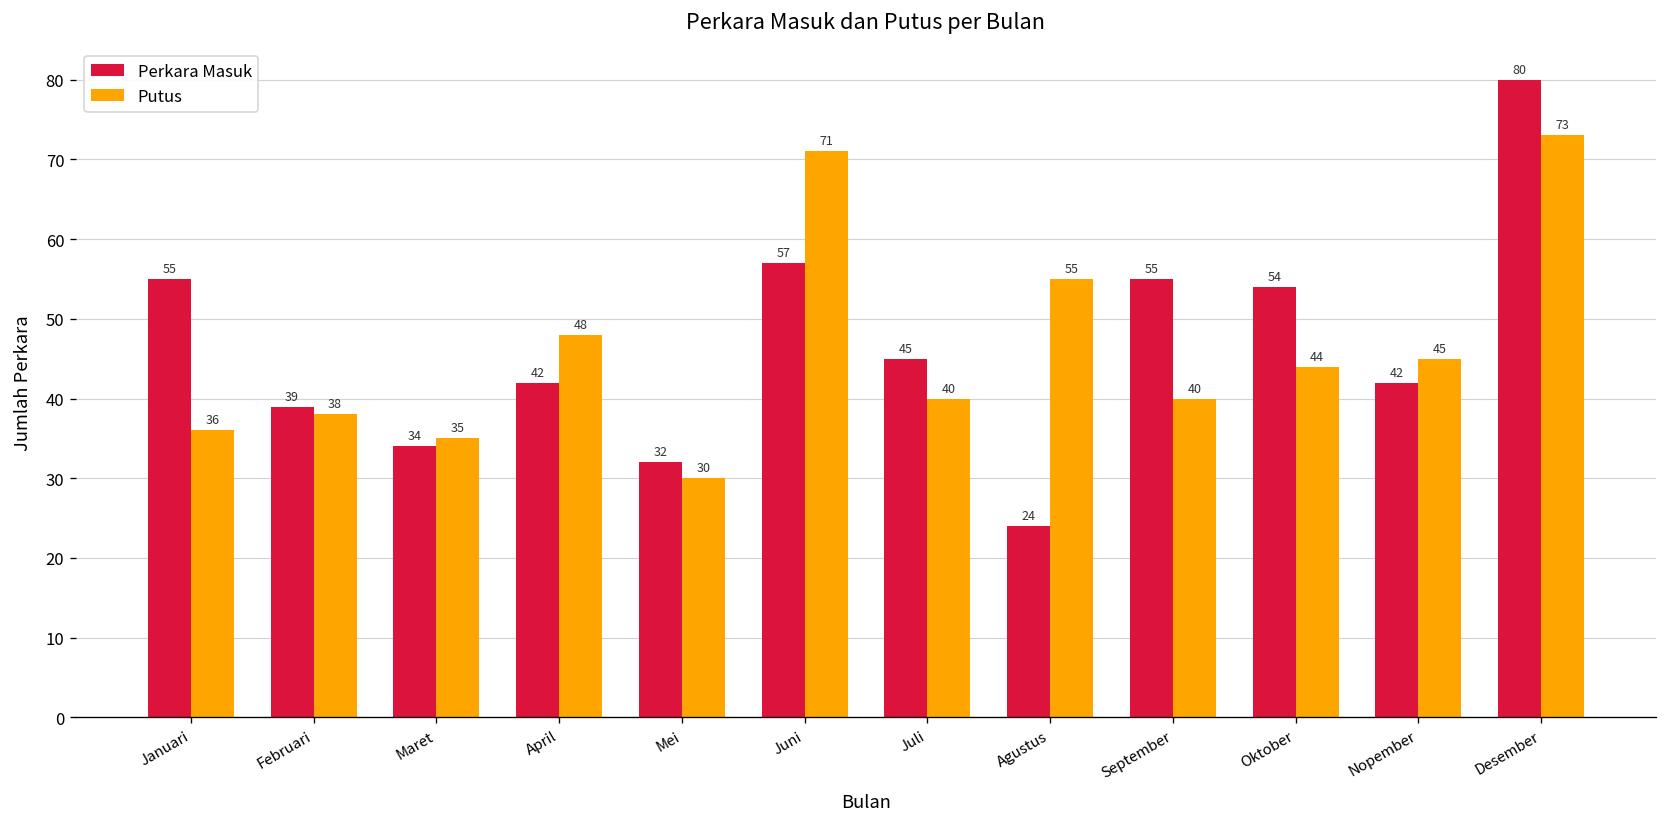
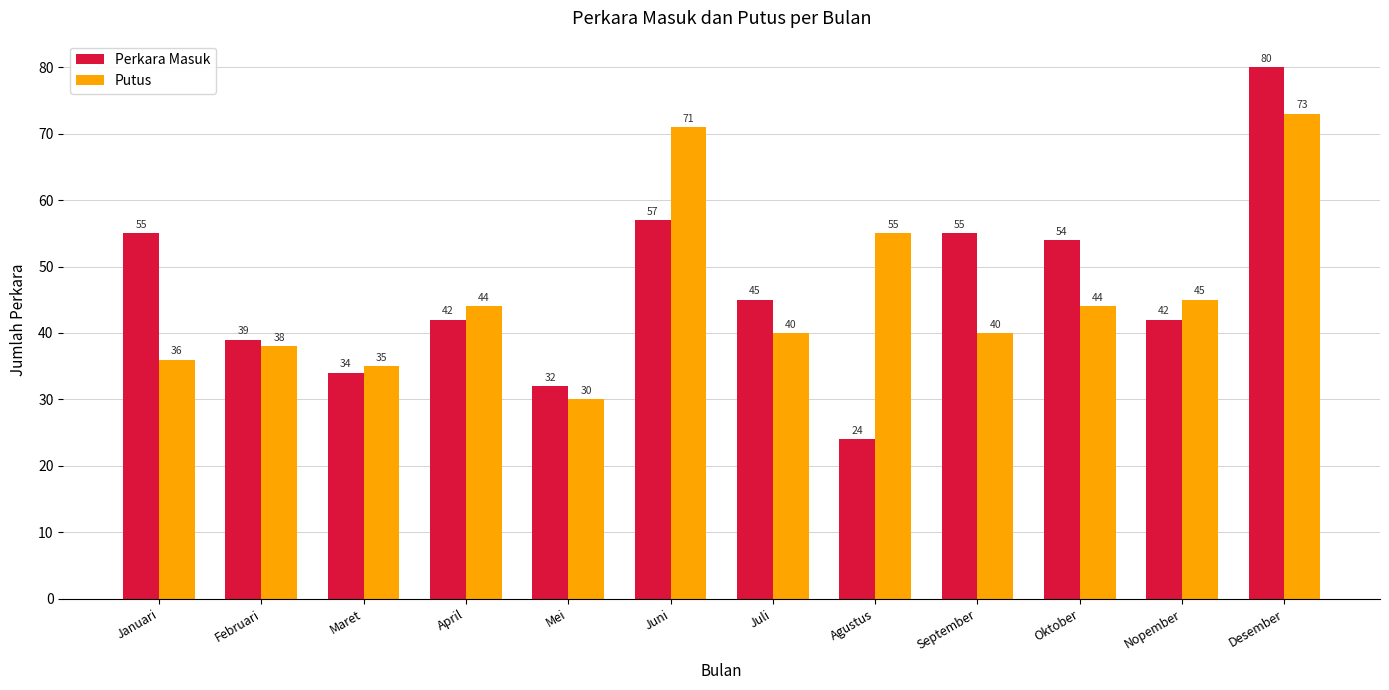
Putus, April: 48 -> 44
